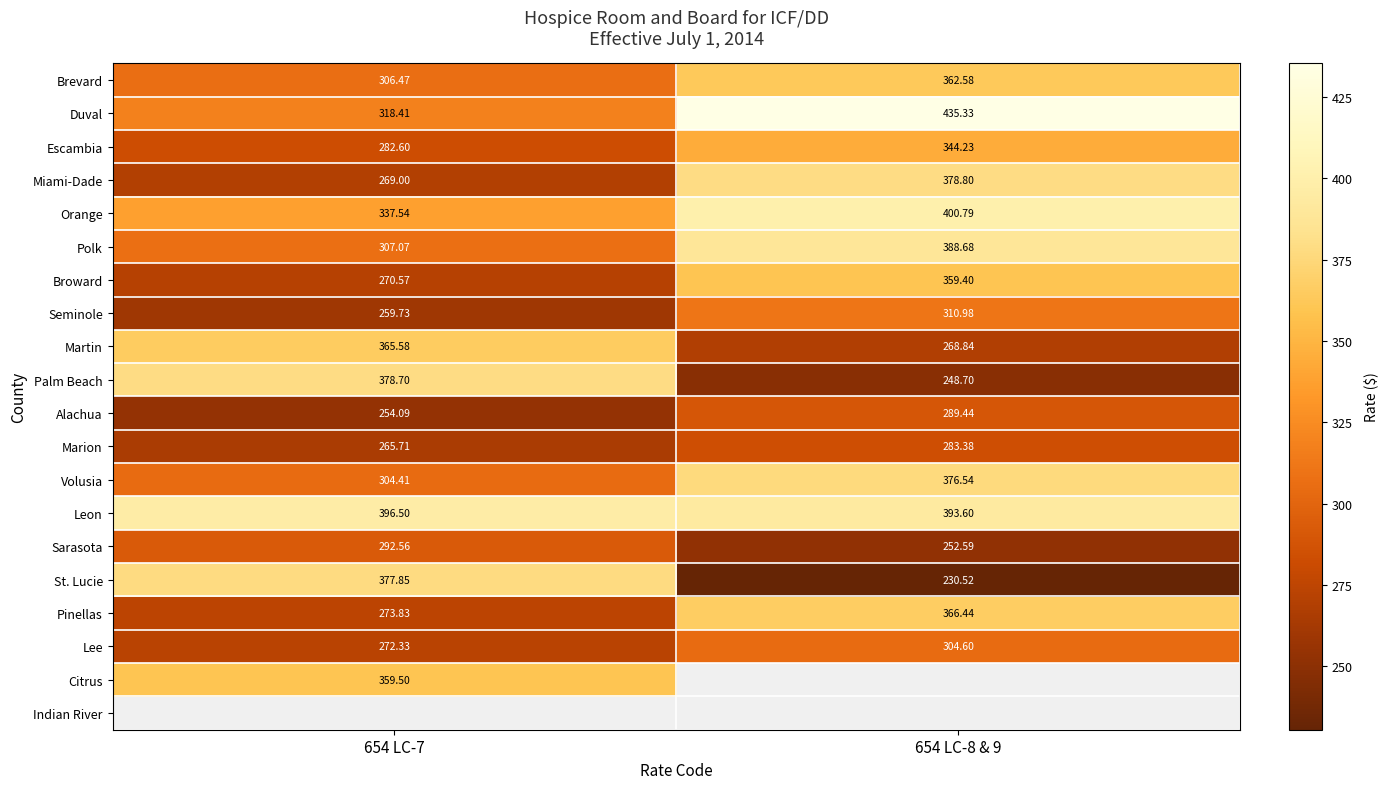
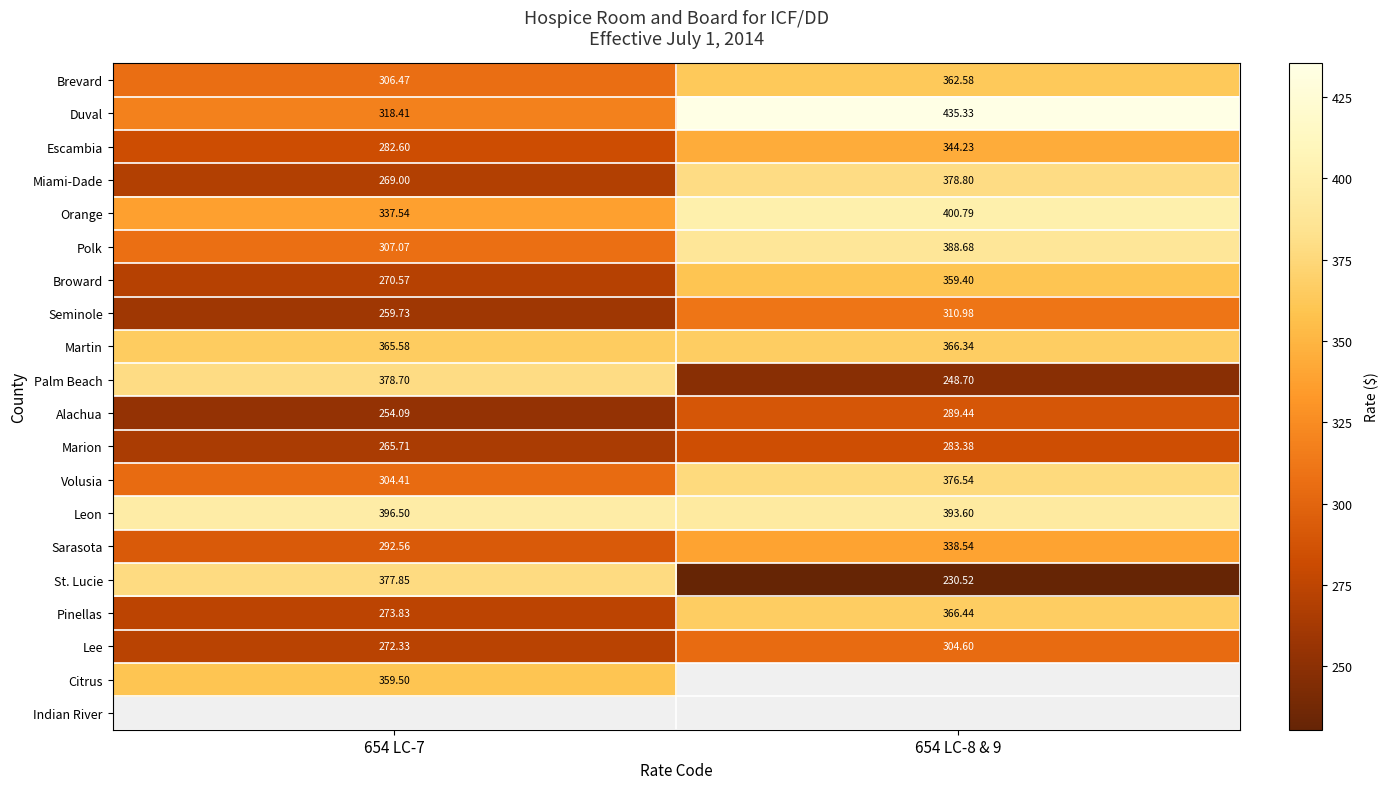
Martin, 654 LC-8 & 9: 268.84 -> 366.34
Sarasota, 654 LC-8 & 9: 252.59 -> 338.54
